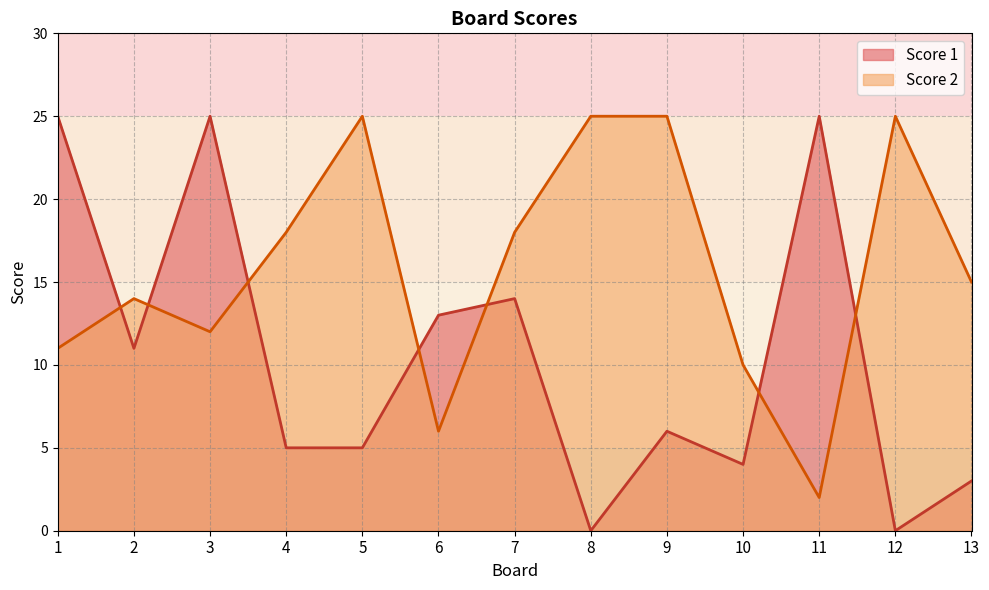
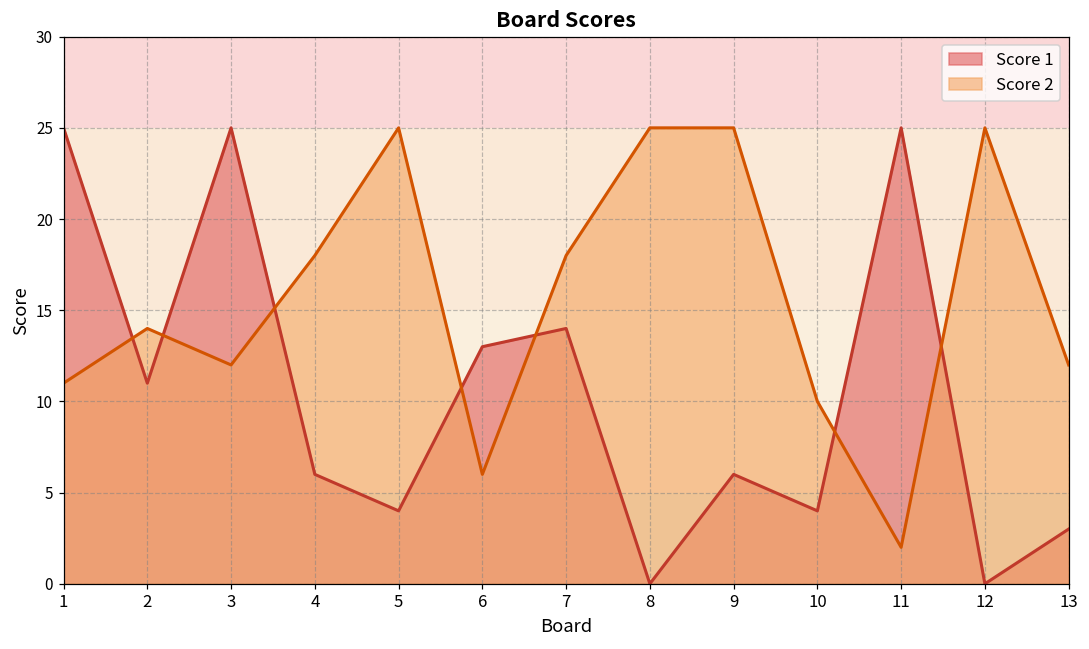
Score 1, 4: 5 -> 6
Score 1, 5: 5 -> 4
Score 2, 13: 15 -> 12
